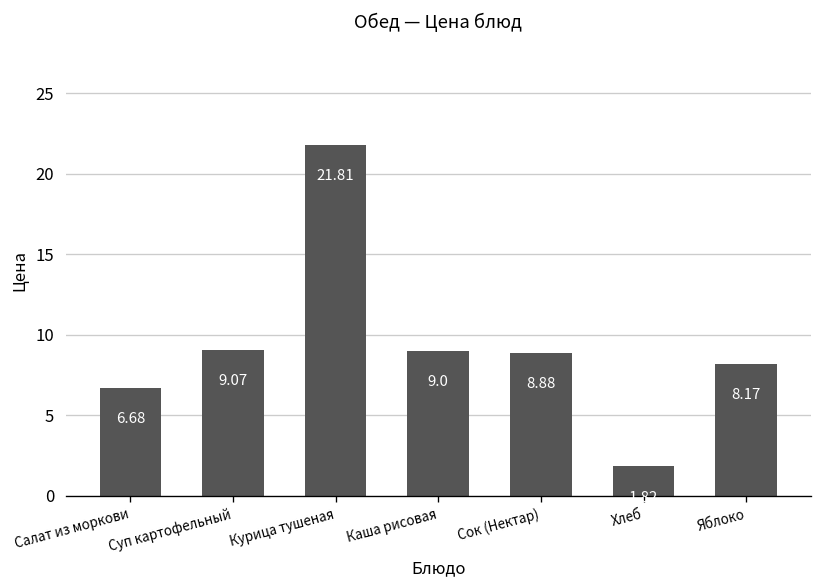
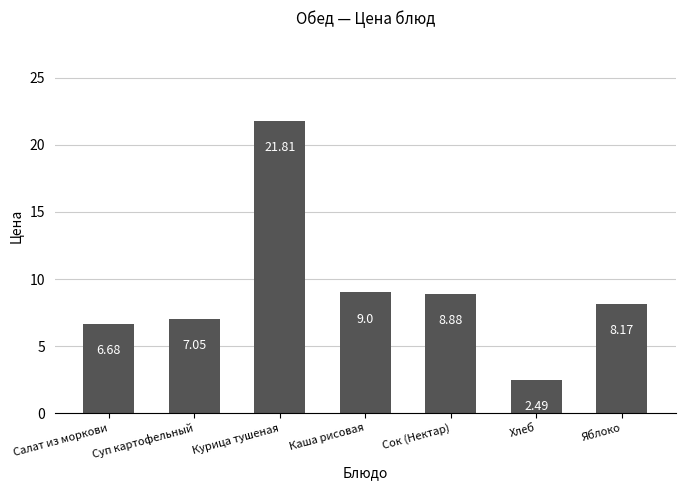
Суп картофельный: 9.07 -> 7.05
Хлеб: 1.8 -> 2.5
